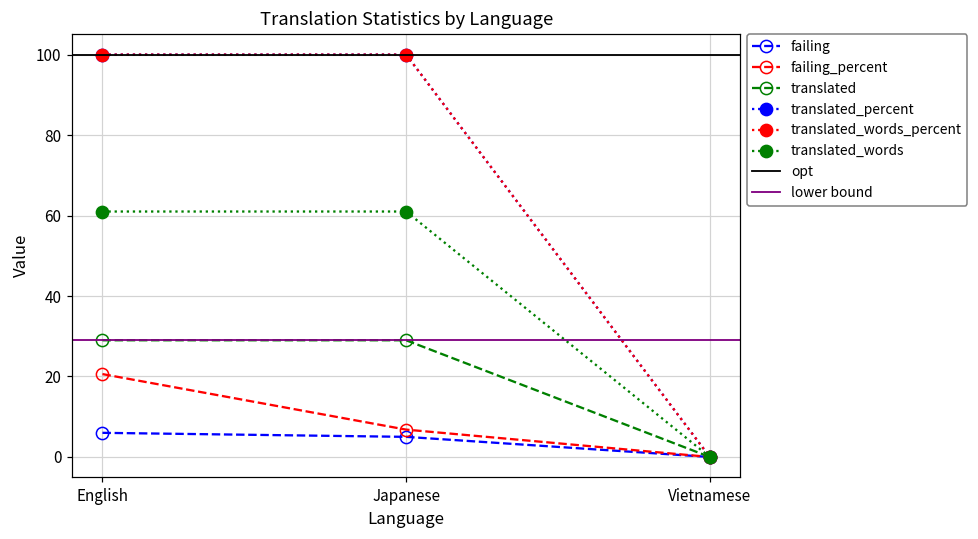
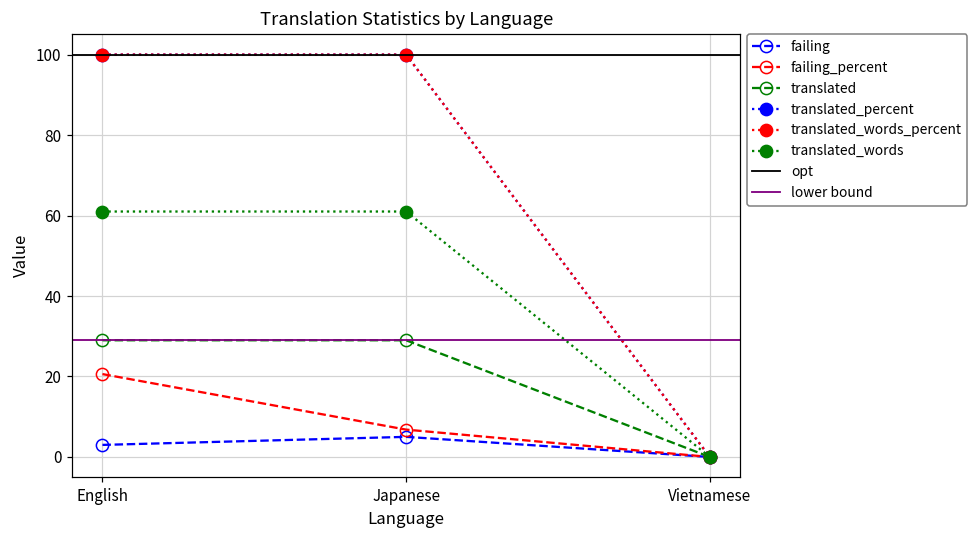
failing, English: 6 -> 3
